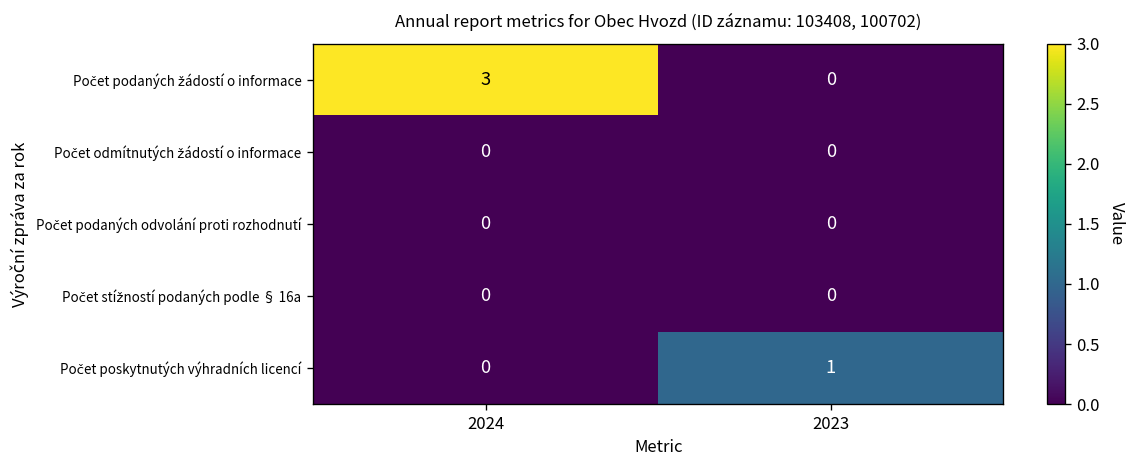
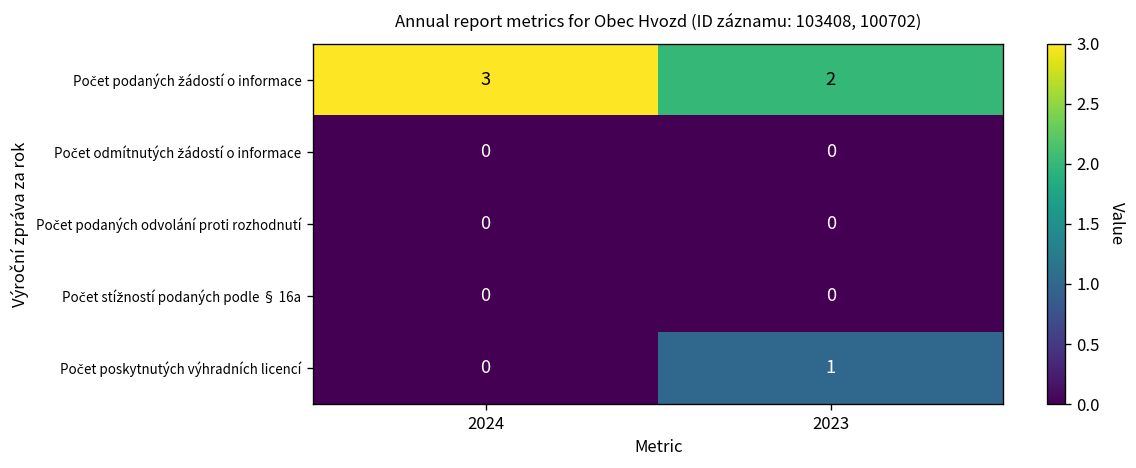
Počet podaných žádostí o informace, 2023: 0 -> 2
